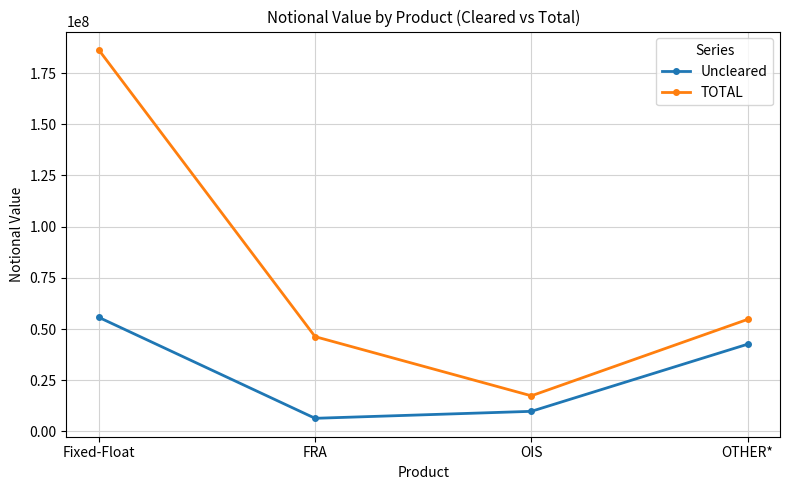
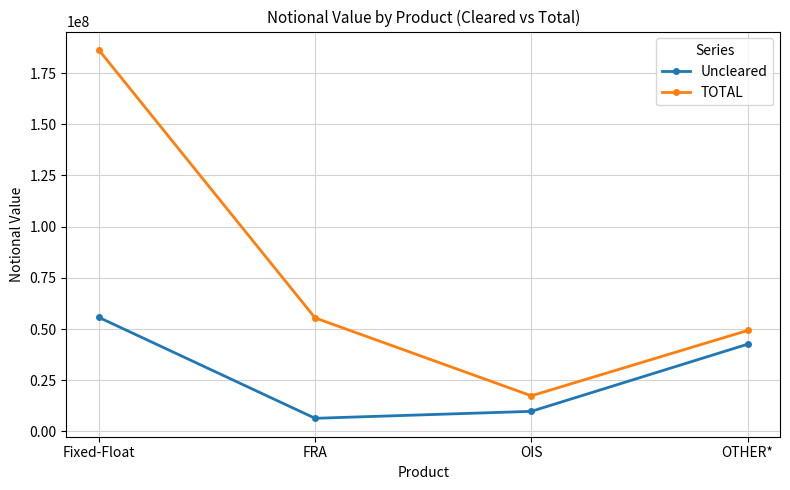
TOTAL, FRA: 46000000 -> 55000000
TOTAL, OTHER*: 55000000 -> 49000000
